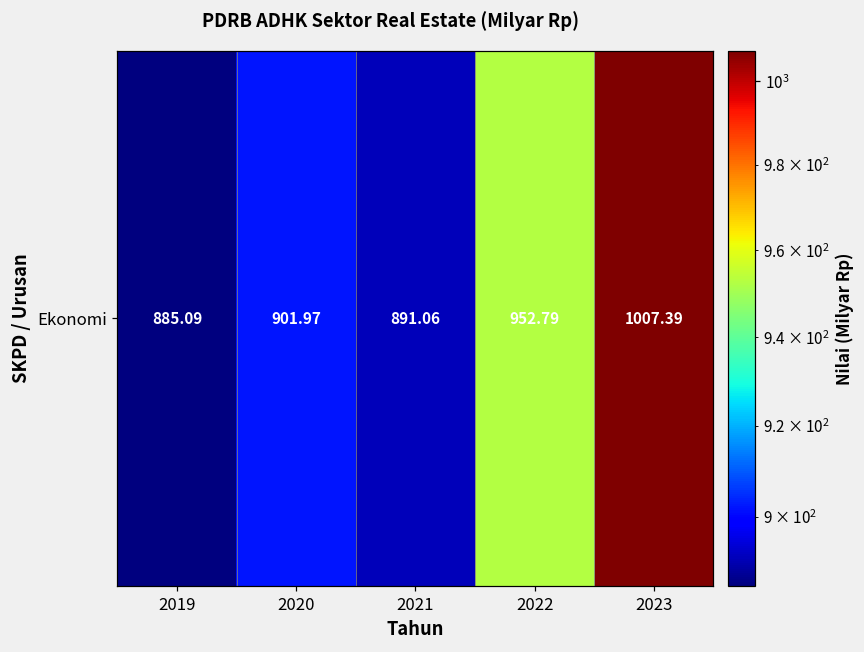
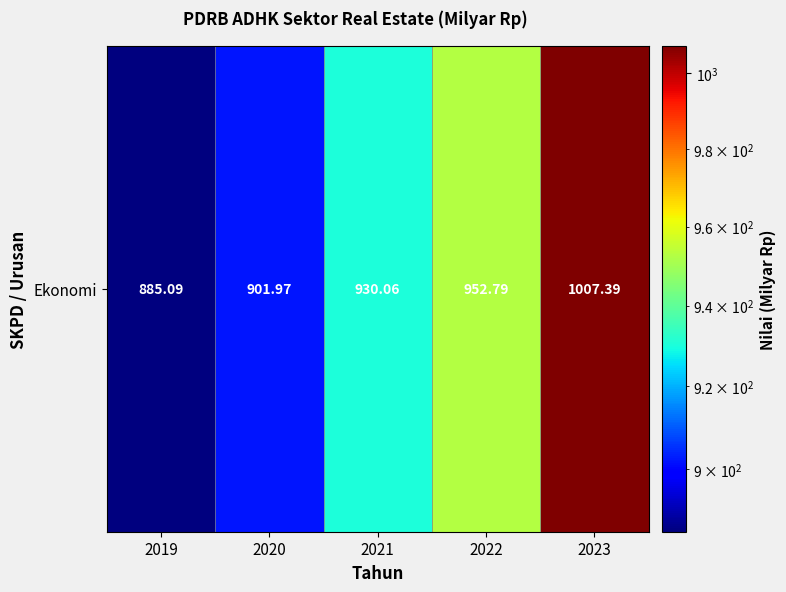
Ekonomi, 2021: 891.06 -> 930.06
